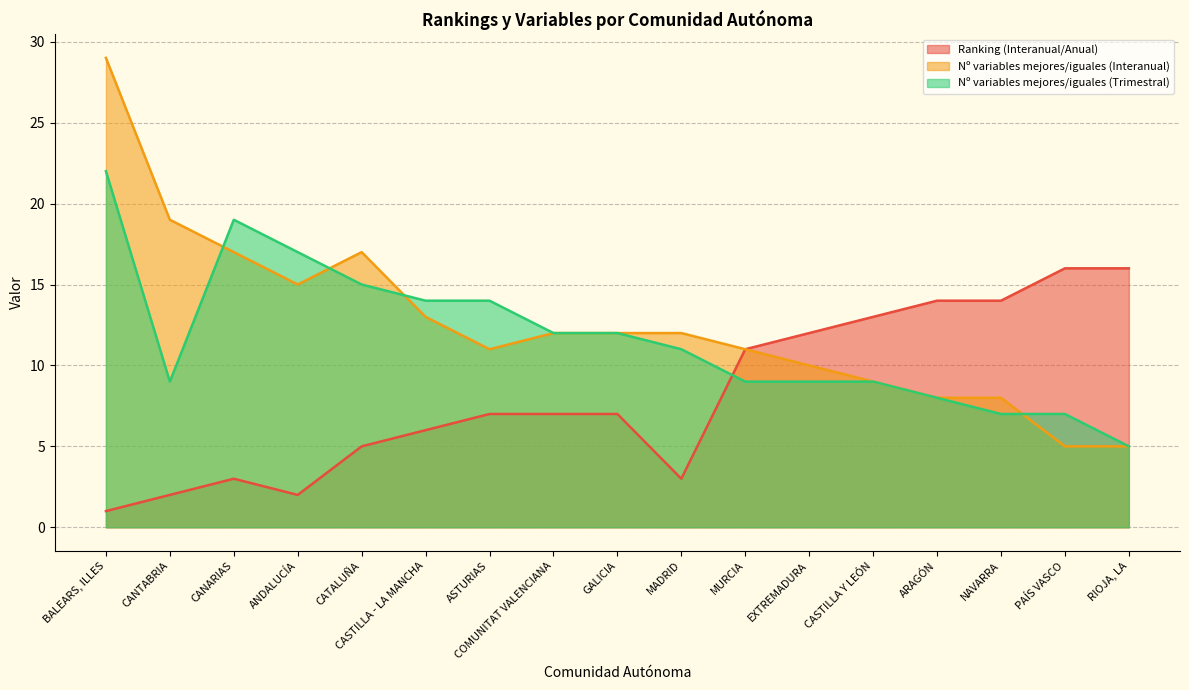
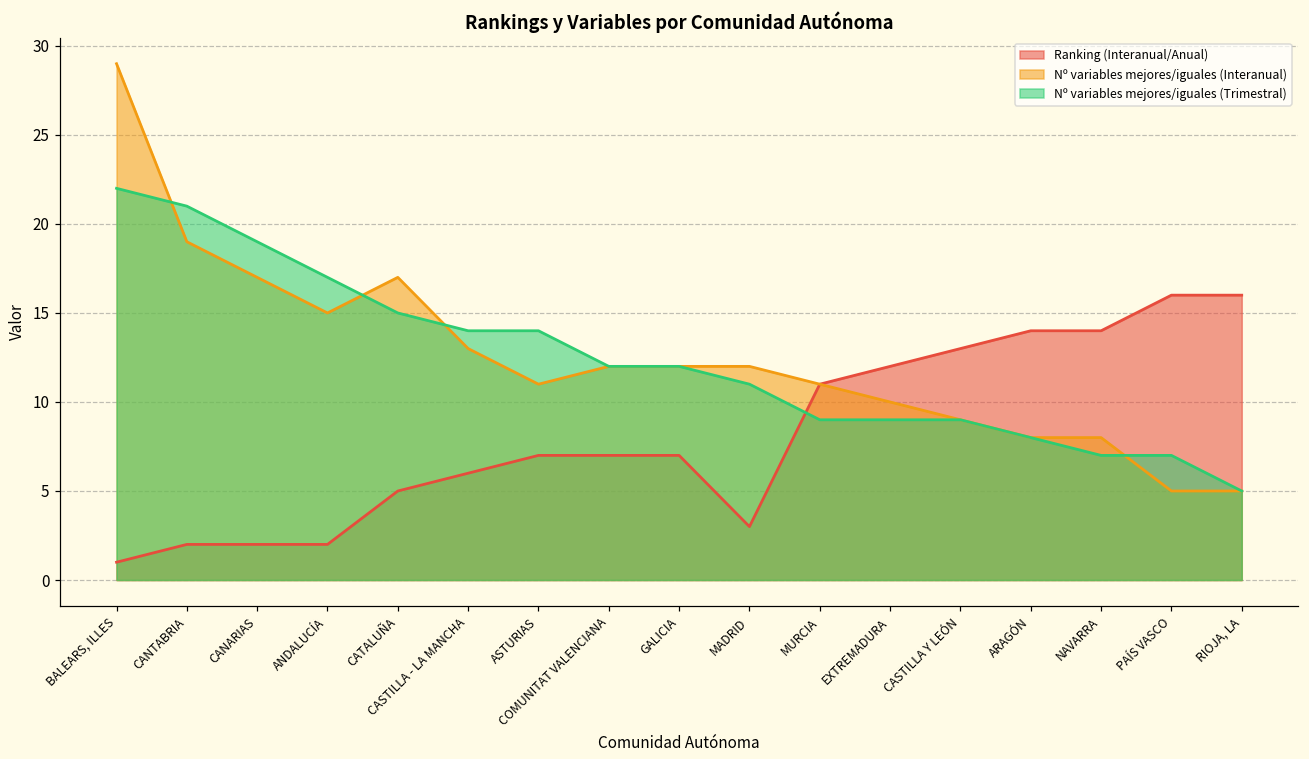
Nº variables mejores/iguales (Trimestral), CANTABRIA: 9 -> 21
Ranking (Interanual/Anual), CANARIAS: 3 -> 2
